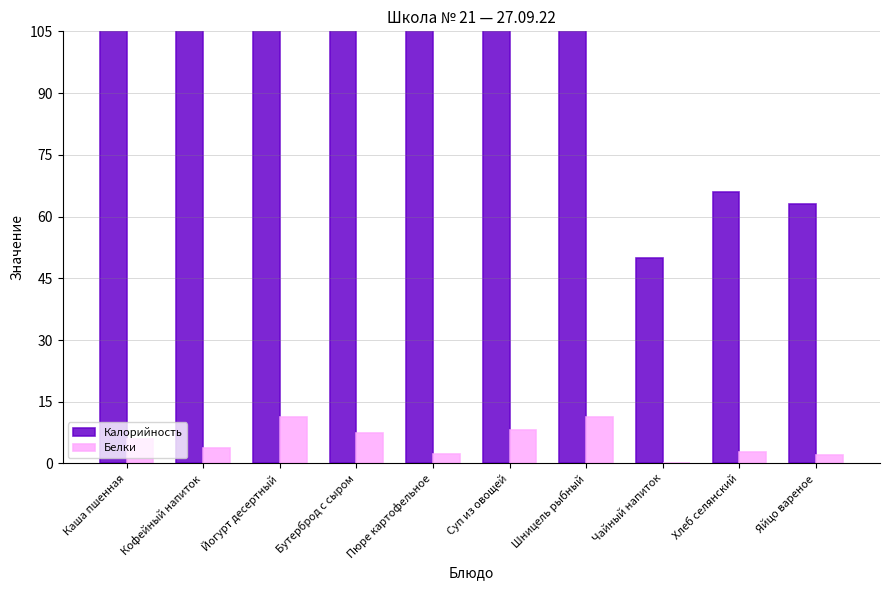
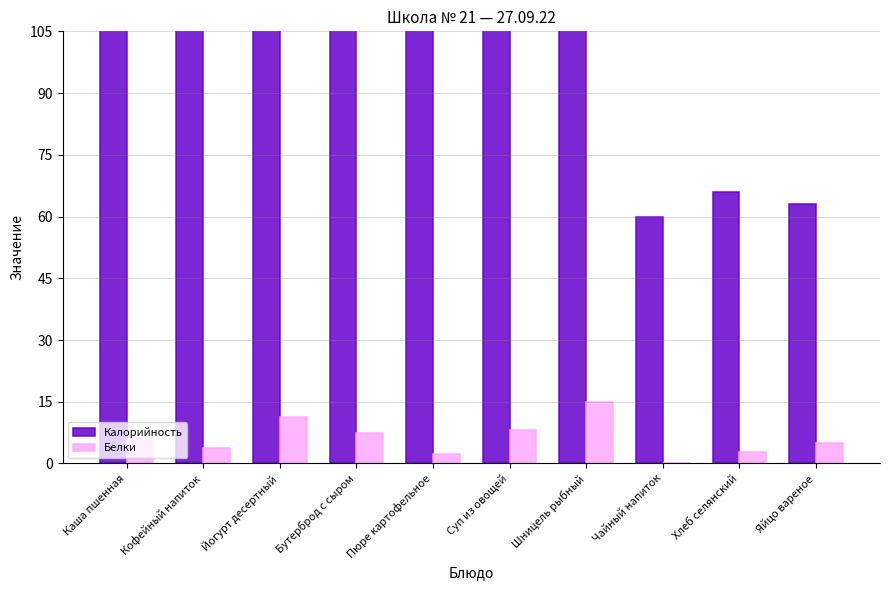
Белки, Шницель рыбный: 11 -> 15
Калорийность, Чайный напиток: 50 -> 60
Белки, Яйцо вареное: 2 -> 5
